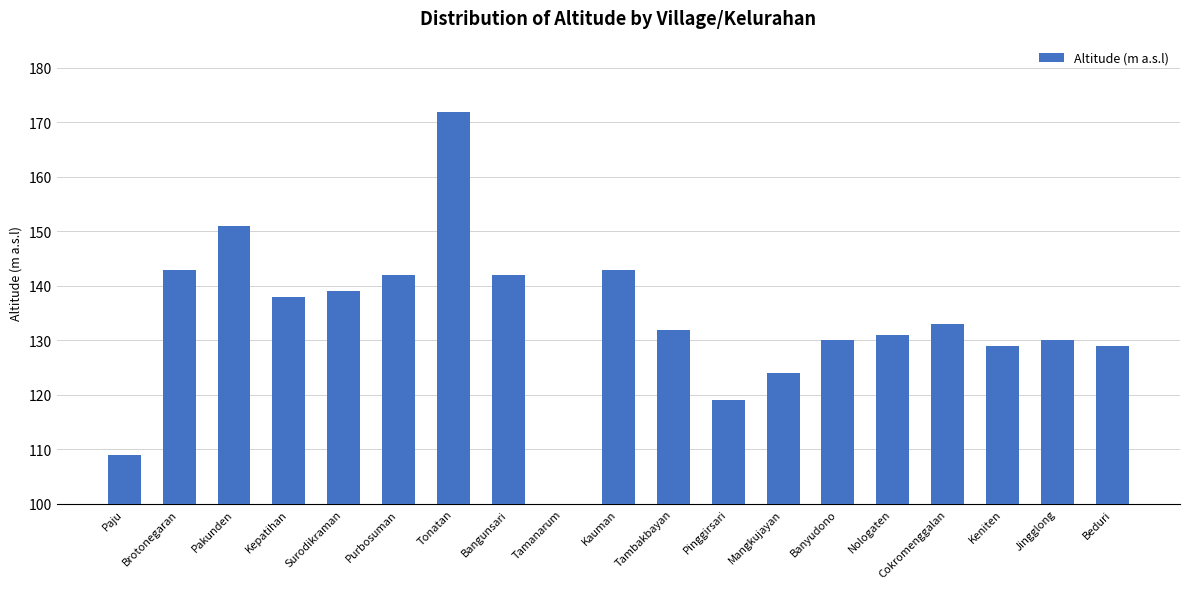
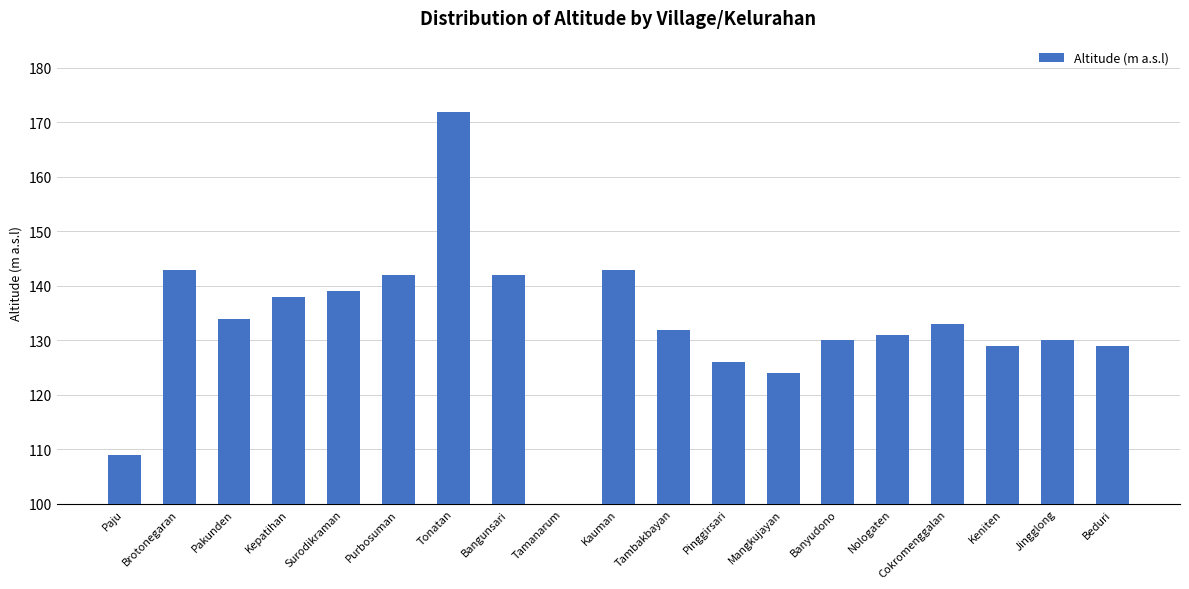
Pakunden: 151 -> 134
Pinggirsari: 119 -> 126
